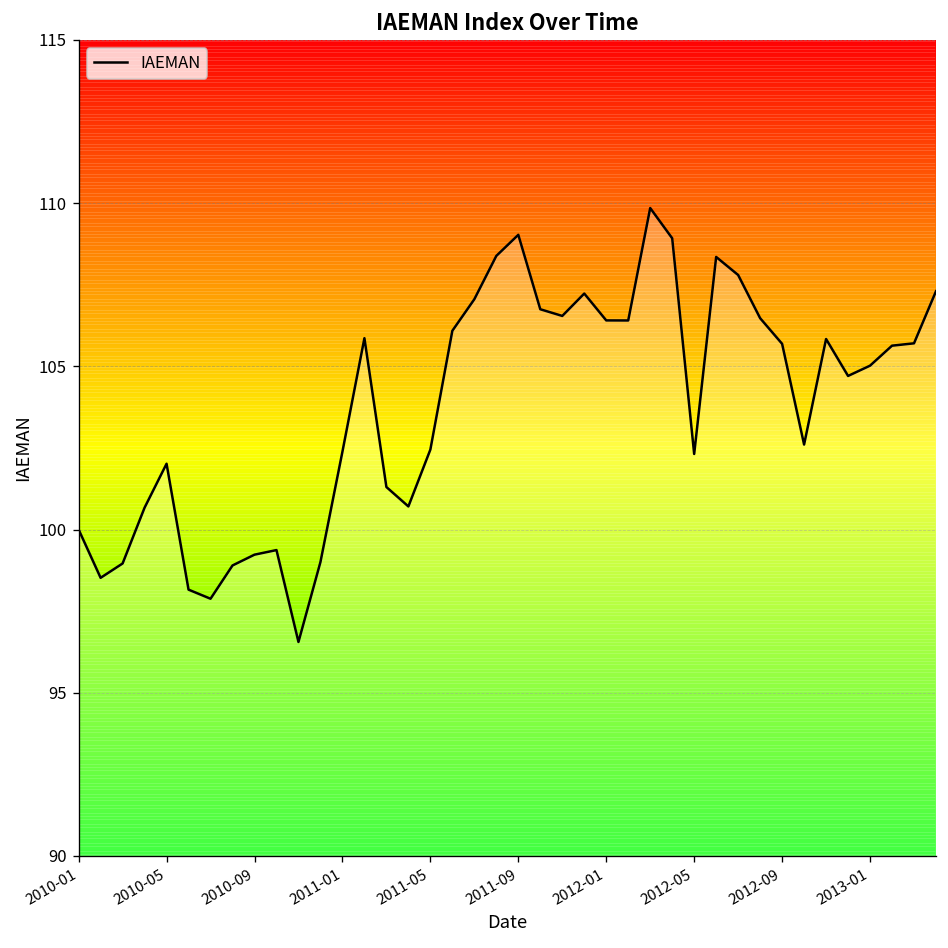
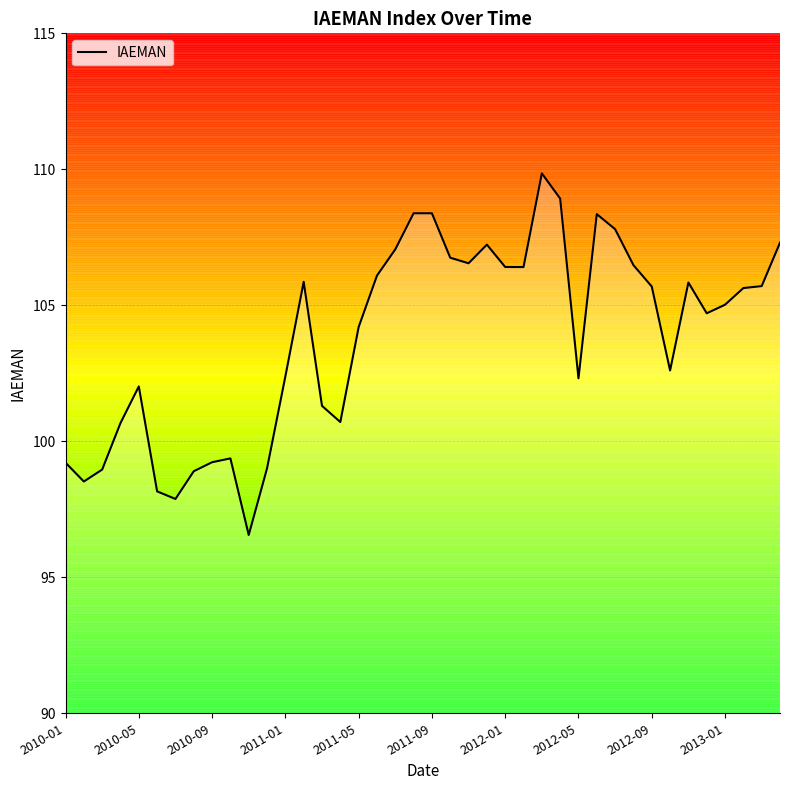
2010-01: 100.0 -> 99.2
2011-05: 102.5 -> 104.2
2011-09: 109.0 -> 108.4
